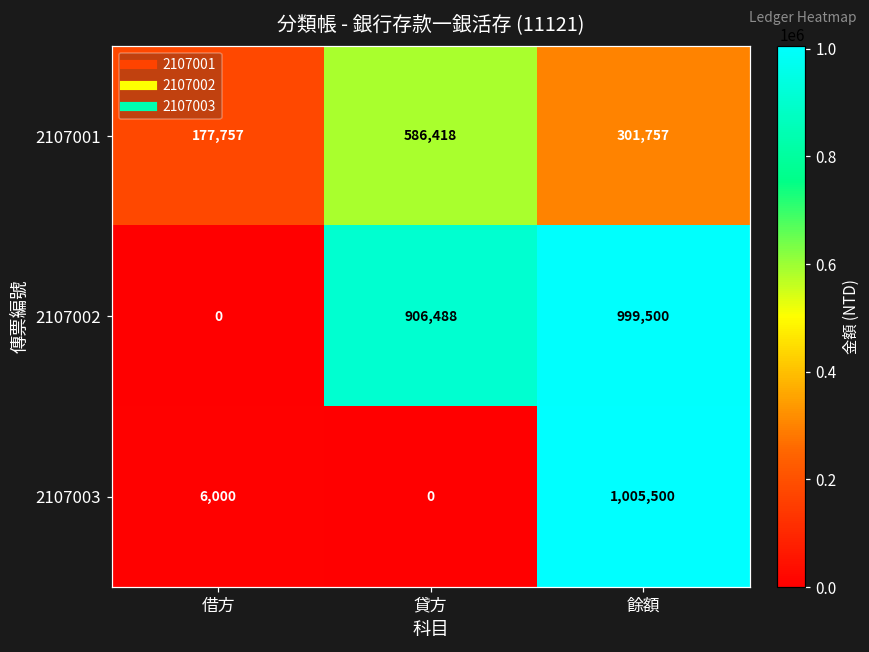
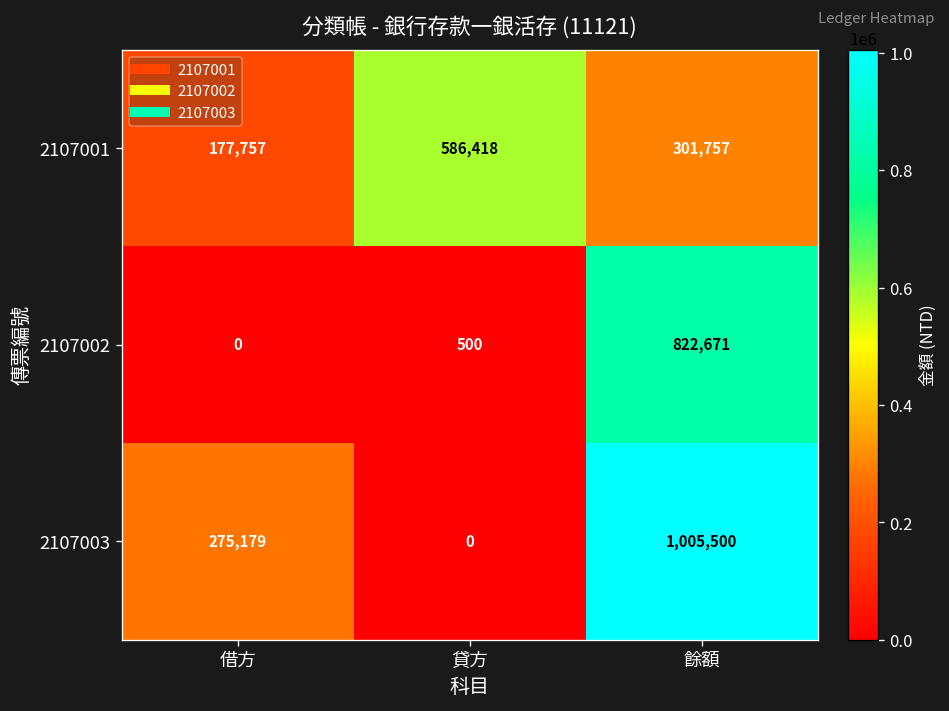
2107002, 貸方: 906,488 -> 500
2107002, 餘額: 999,500 -> 822,671
2107003, 借方: 6,000 -> 275,179
